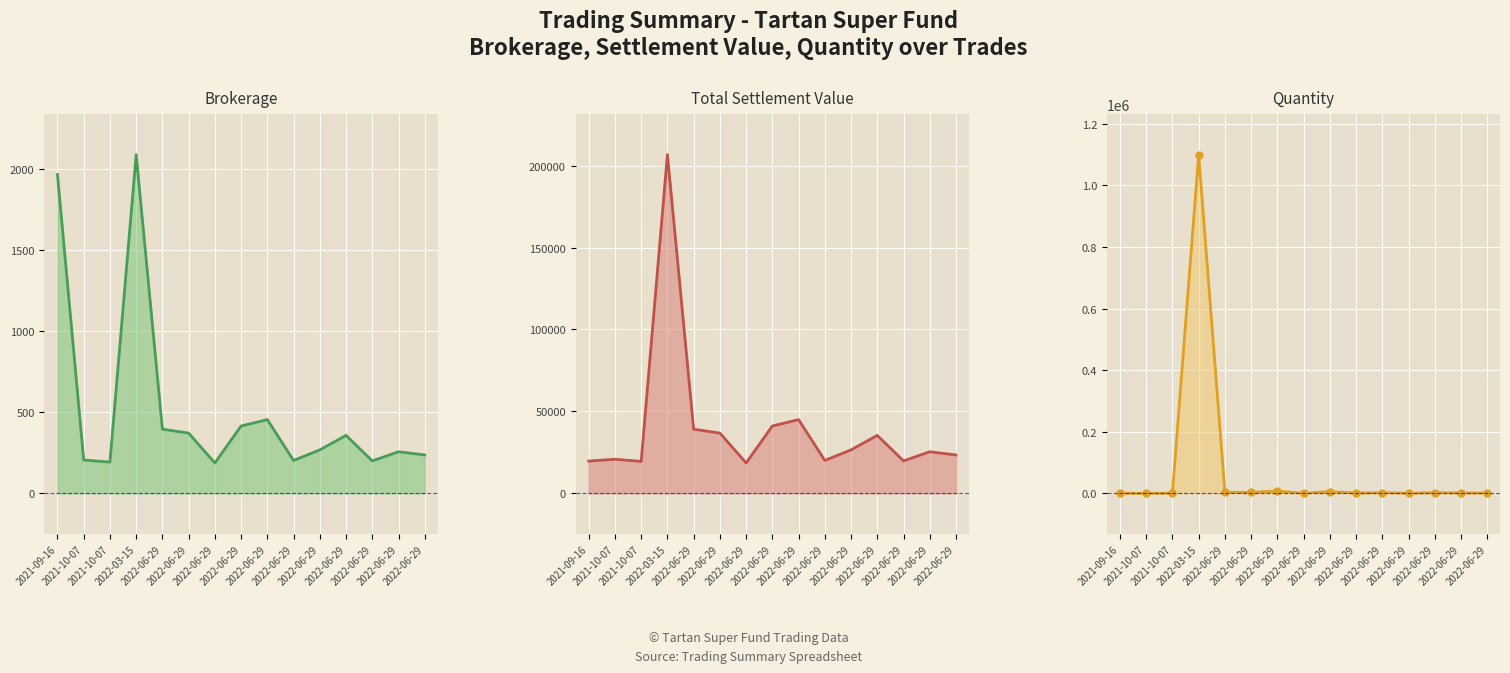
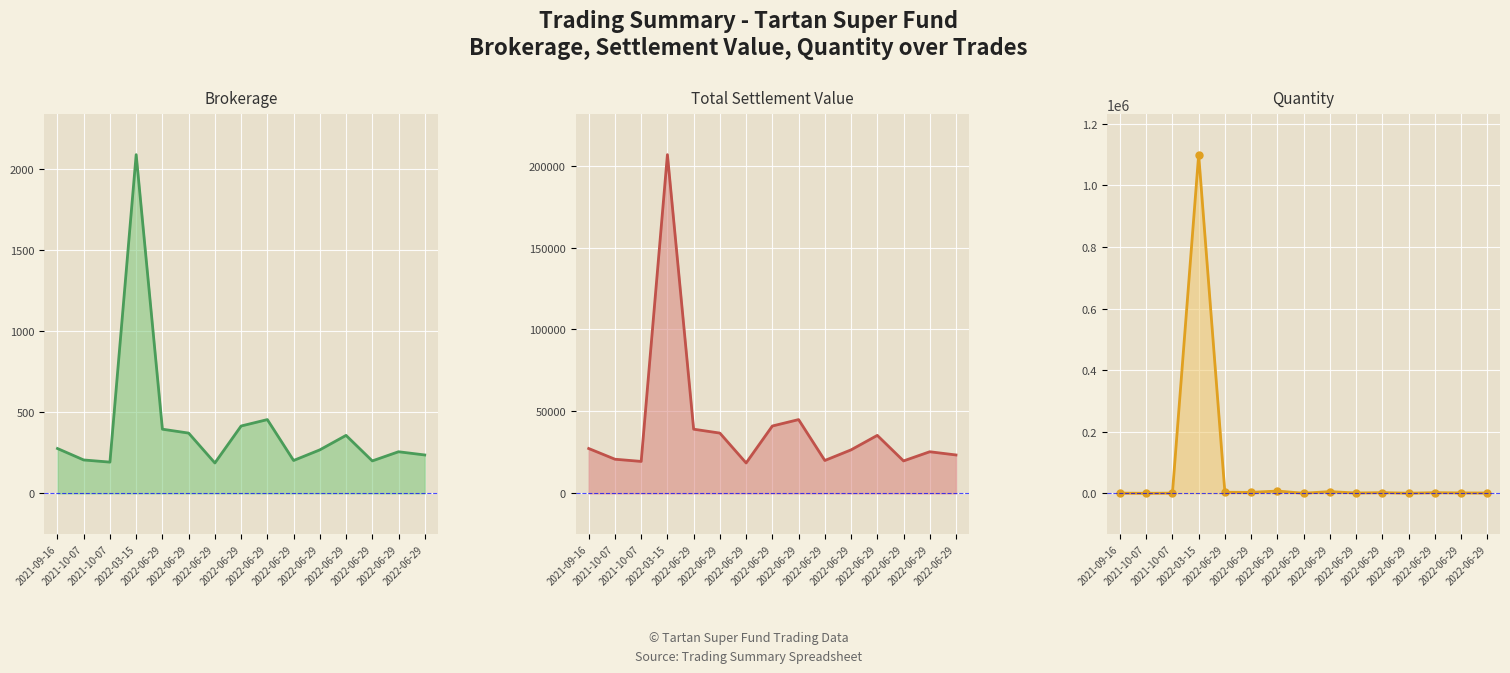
Brokerage, 2021-09-16: 1970 -> 280
Total Settlement Value, 2021-09-16: 20000 -> 27000
